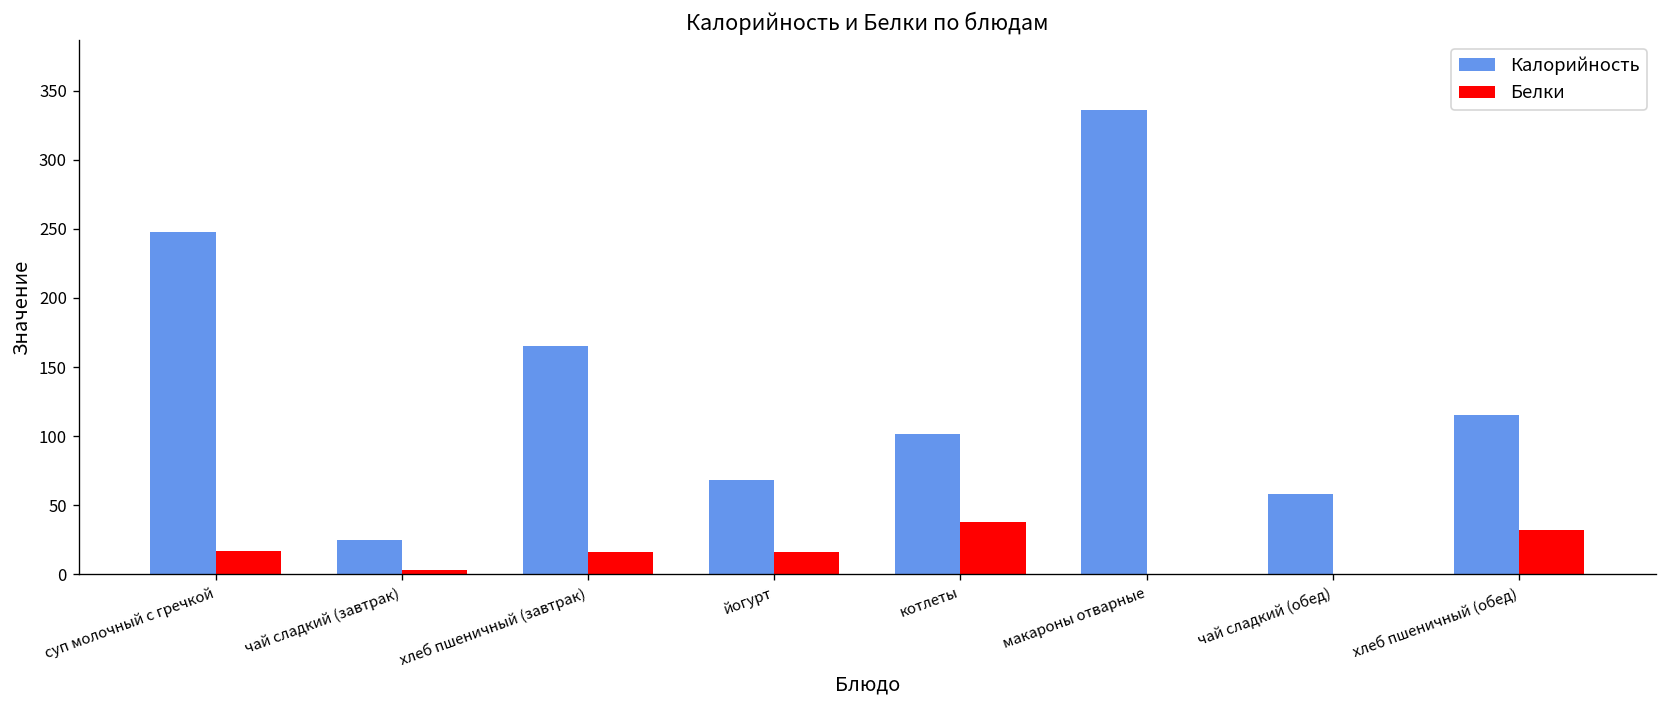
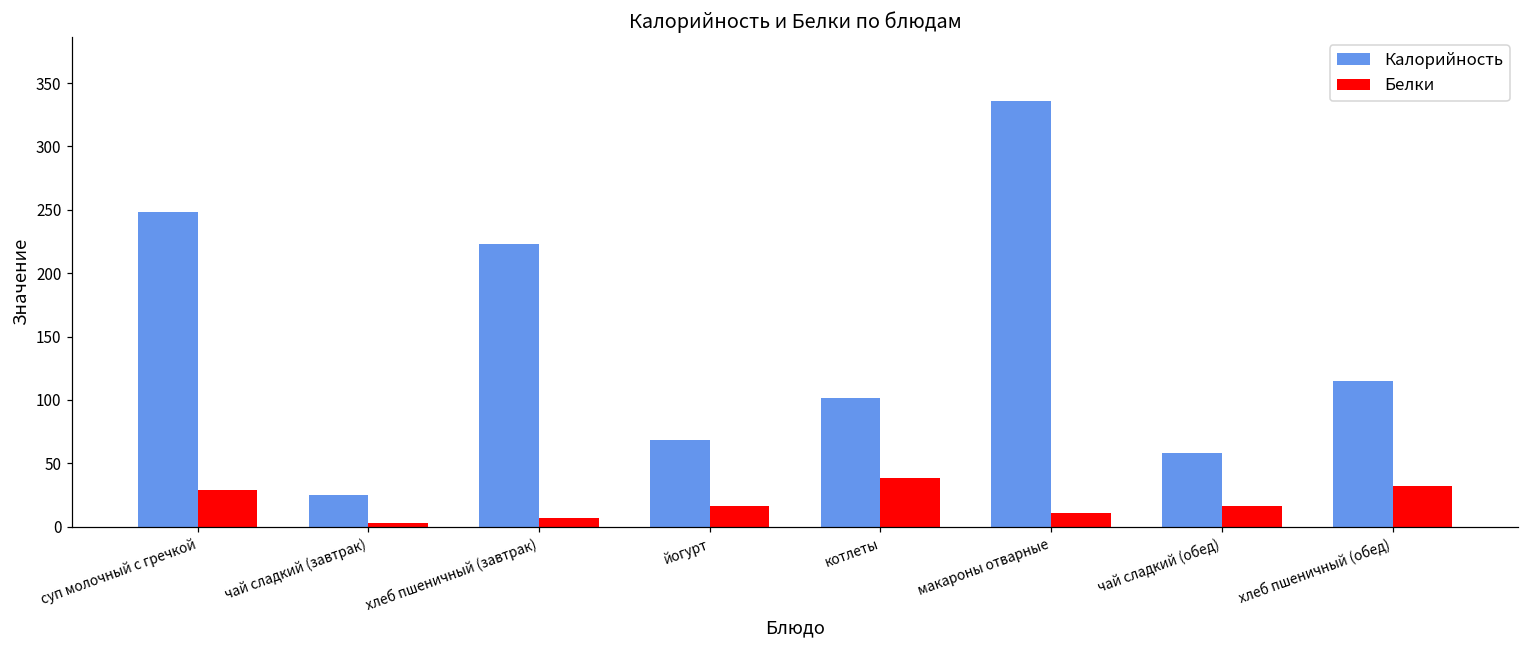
Белки, суп молочный с гречкой: 17 -> 29
Калорийность, хлеб пшеничный (завтрак): 165 -> 223
Белки, хлеб пшеничный (завтрак): 16 -> 7
Белки, макароны отварные: 0 -> 11
Белки, чай сладкий (обед): 0 -> 16
